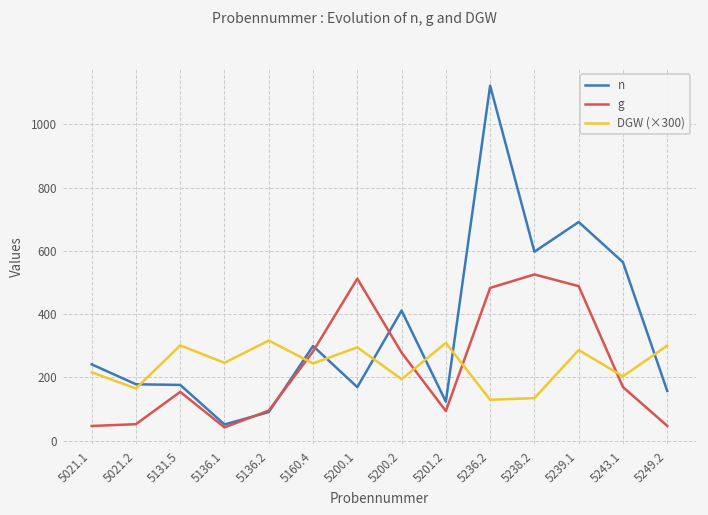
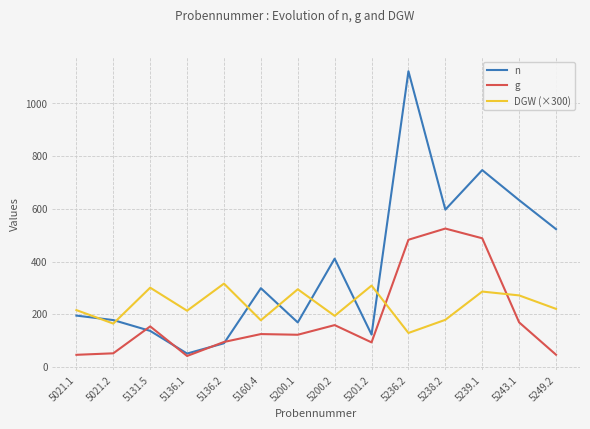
n, 5021.1: 240 -> 200
n, 5131.5: 180 -> 140
DGW (×300), 5136.1: 250 -> 210
g, 5160.4: 280 -> 120
DGW (×300), 5160.4: 240 -> 180
g, 5200.1: 510 -> 120
g, 5200.2: 280 -> 160
DGW (×300), 5238.2: 130 -> 180
n, 5239.1: 690 -> 750
n, 5243.1: 560 -> 630
DGW (×300), 5243.1: 200 -> 270
n, 5249.2: 160 -> 520
DGW (×300), 5249.2: 300 -> 220
